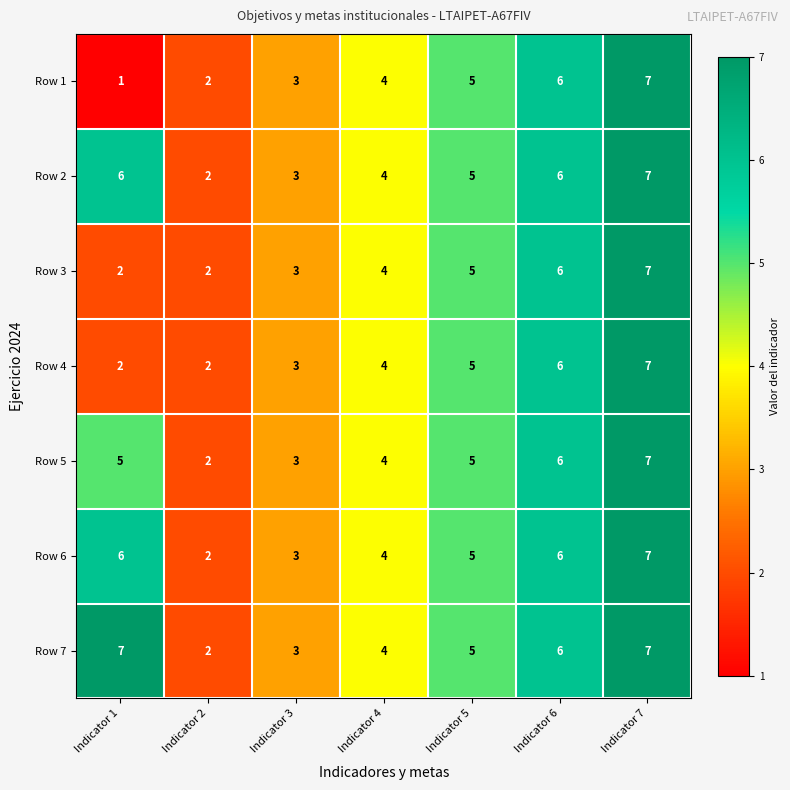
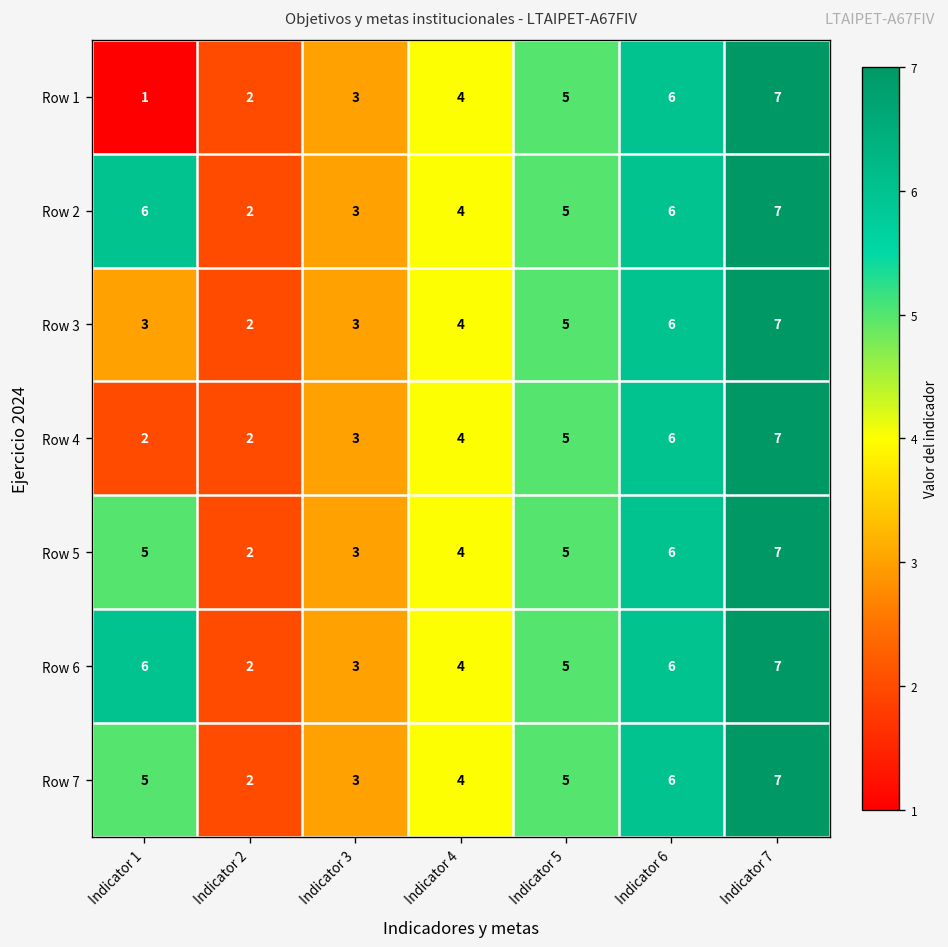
Row 3, Indicator 1: 2 -> 3
Row 7, Indicator 1: 7 -> 5
